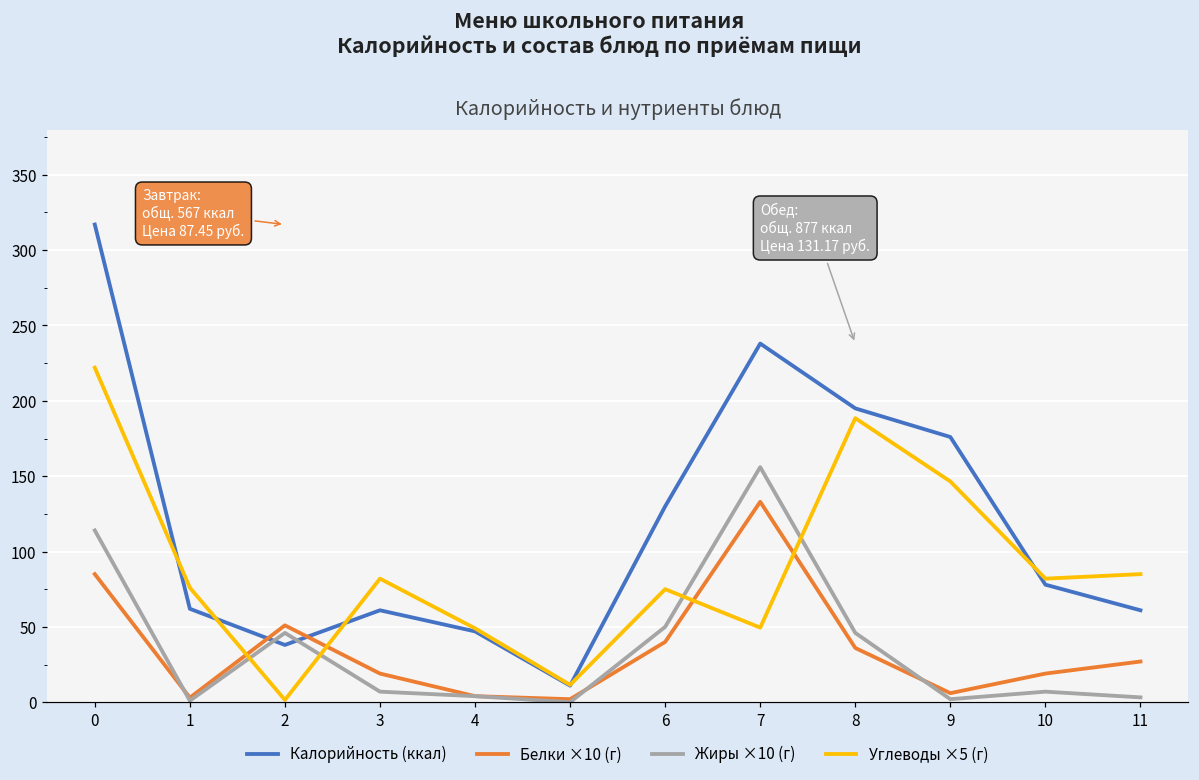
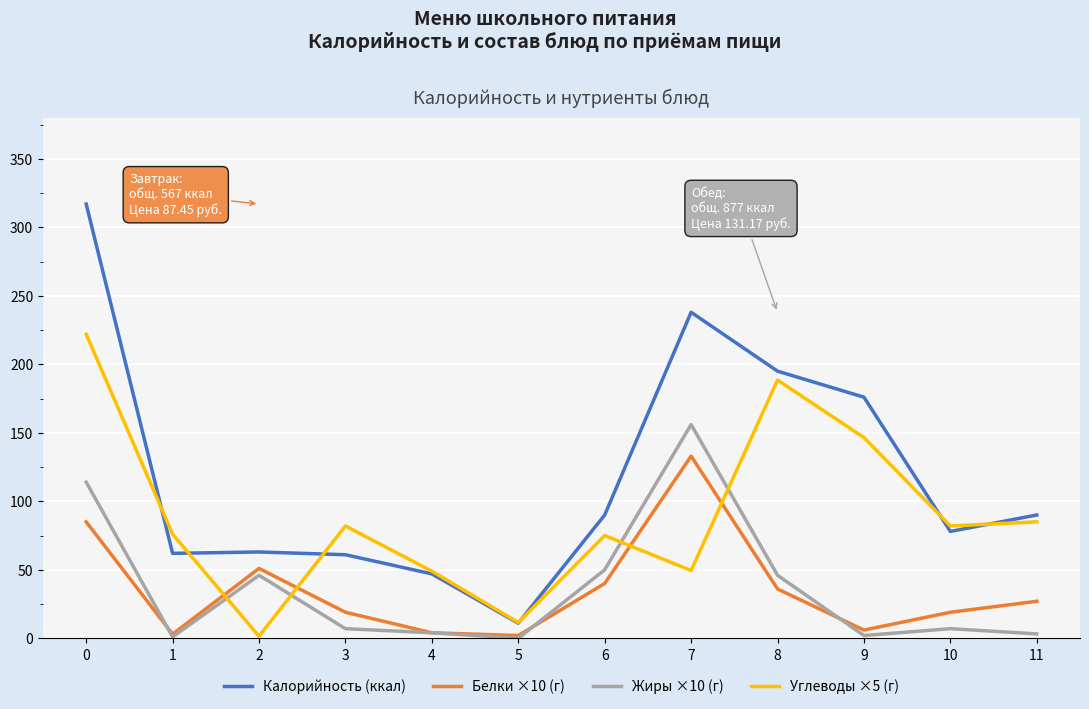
Калорийность (ккал), 2: 38 -> 63
Калорийность (ккал), 6: 130 -> 90
Калорийность (ккал), 11: 61 -> 90
